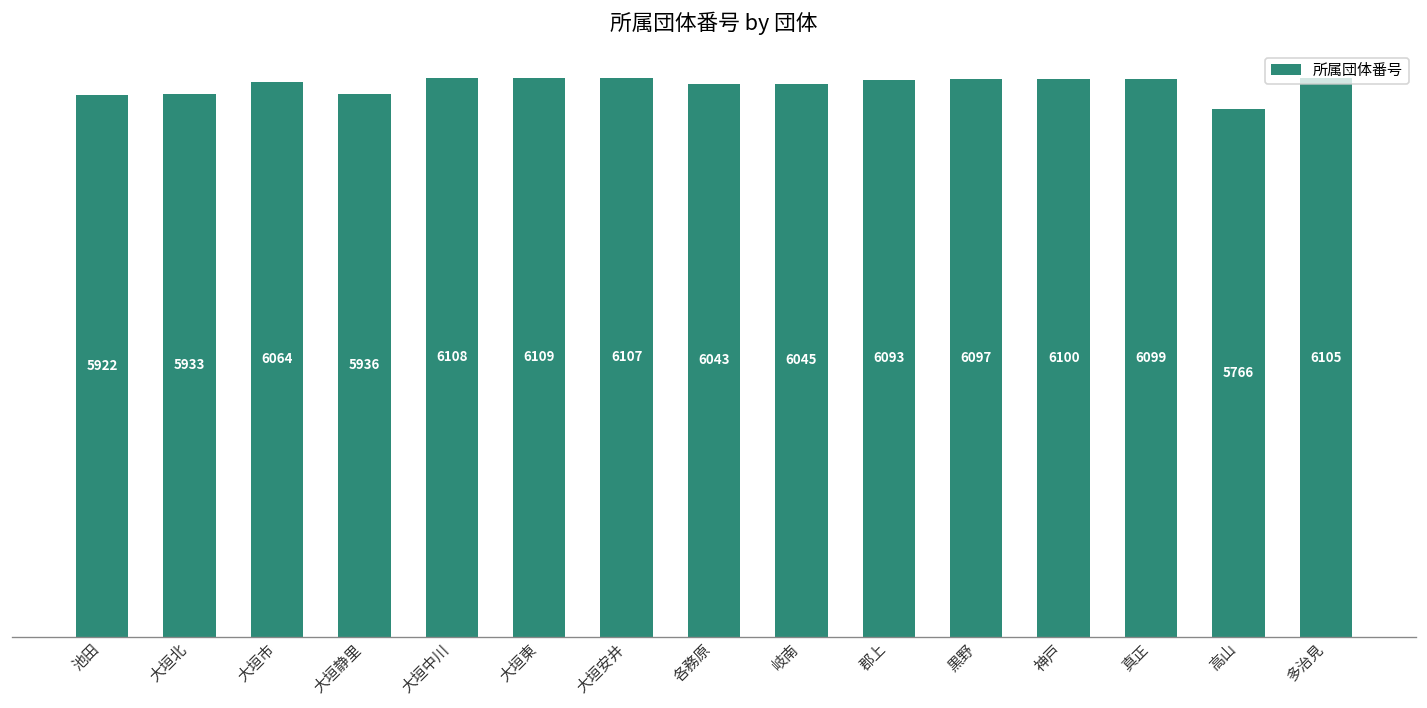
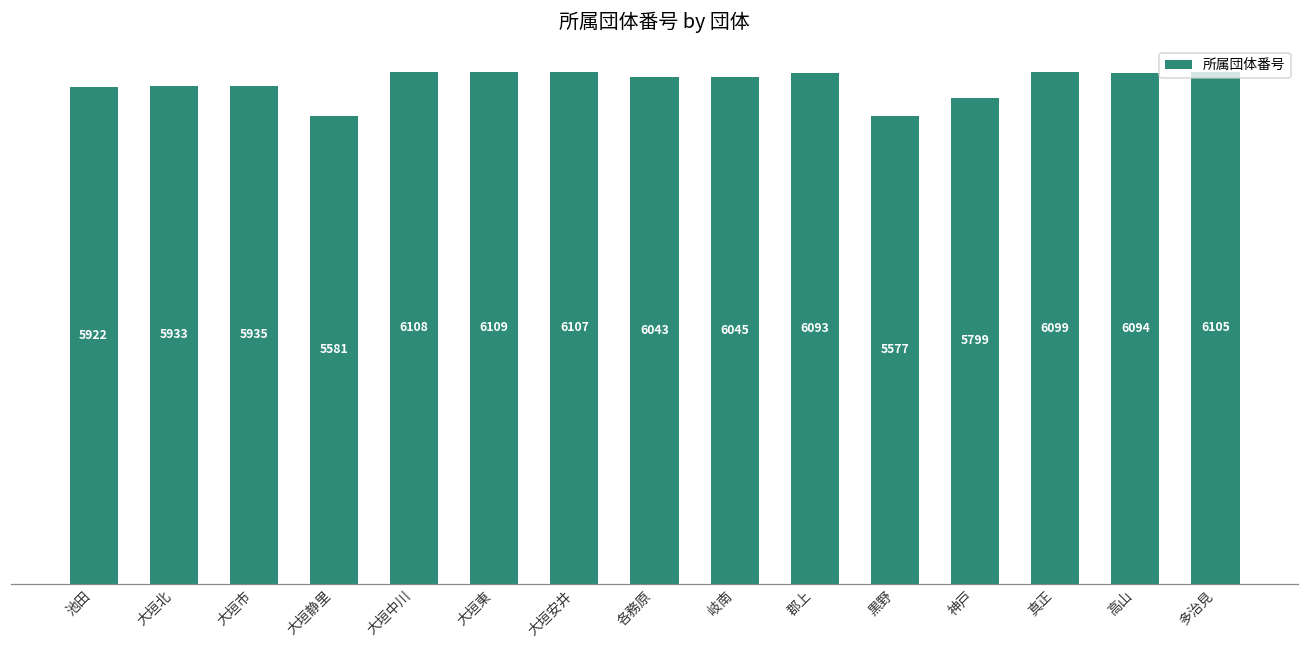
大垣市: 6064 -> 5935
大垣静里: 5936 -> 5581
黒野: 6097 -> 5577
神戸: 6100 -> 5799
高山: 5766 -> 6094
